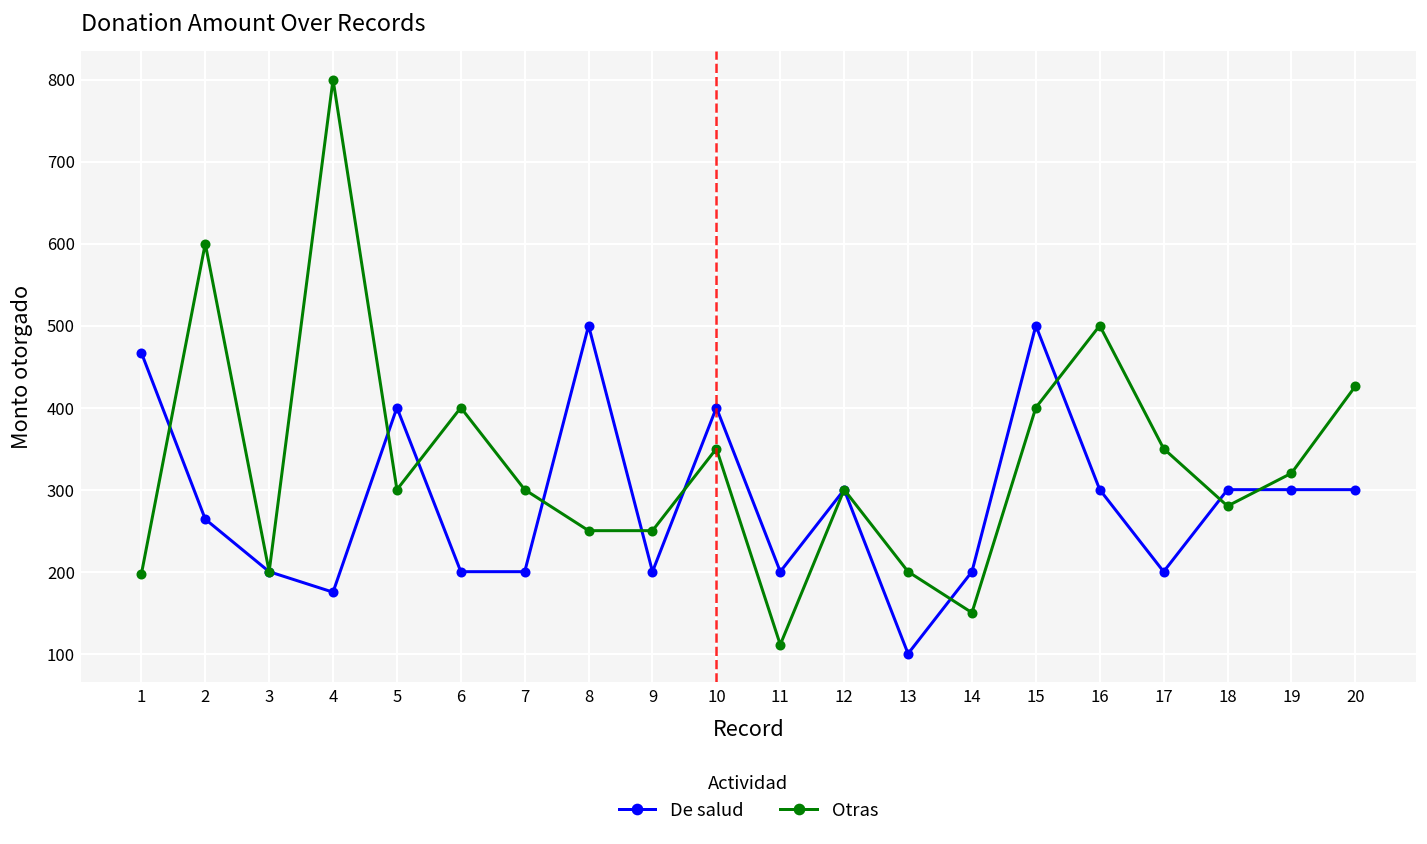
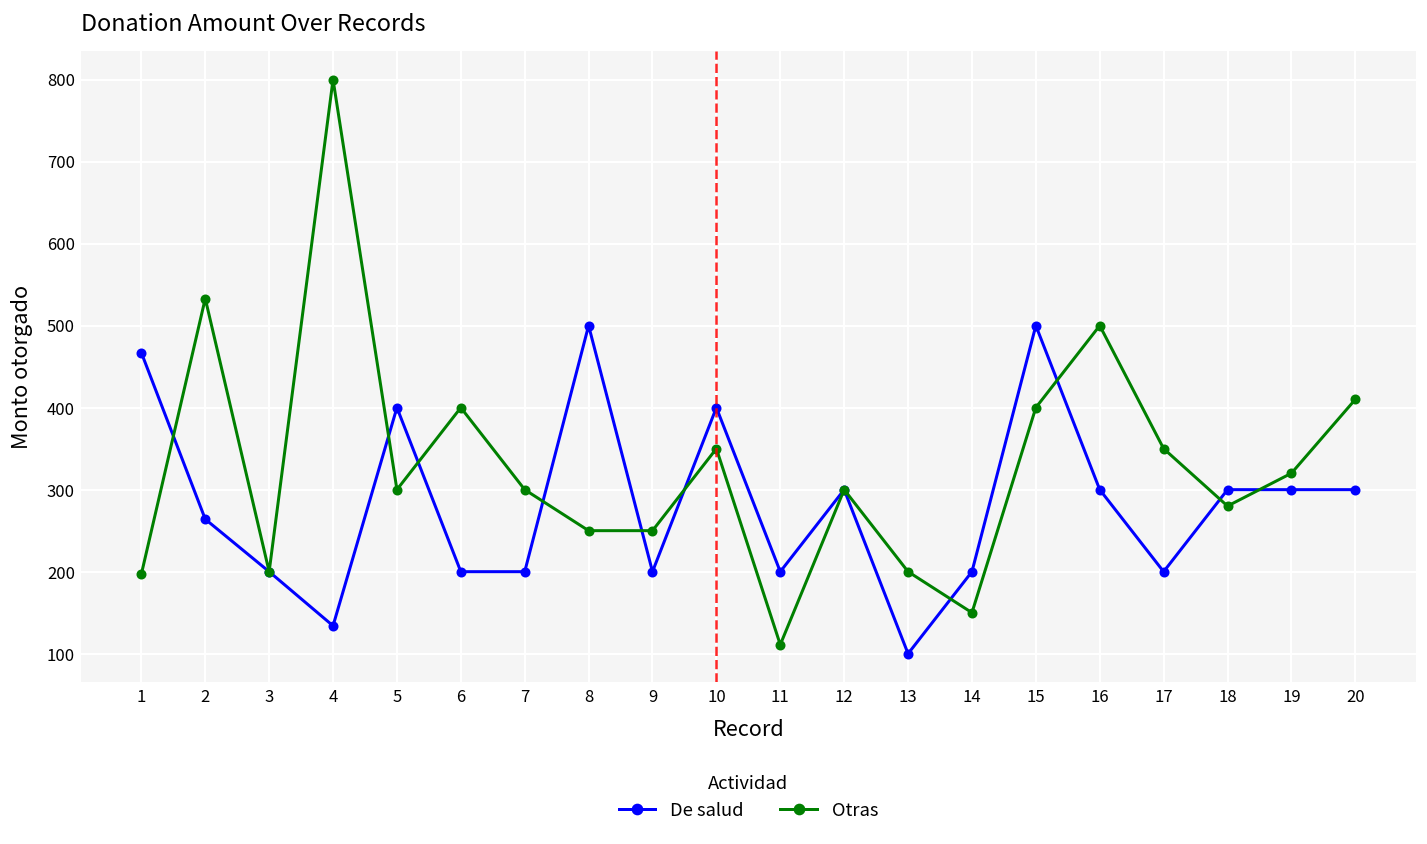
Otras, 2: 600 -> 530
De salud, 4: 180 -> 130
Otras, 20: 430 -> 410
